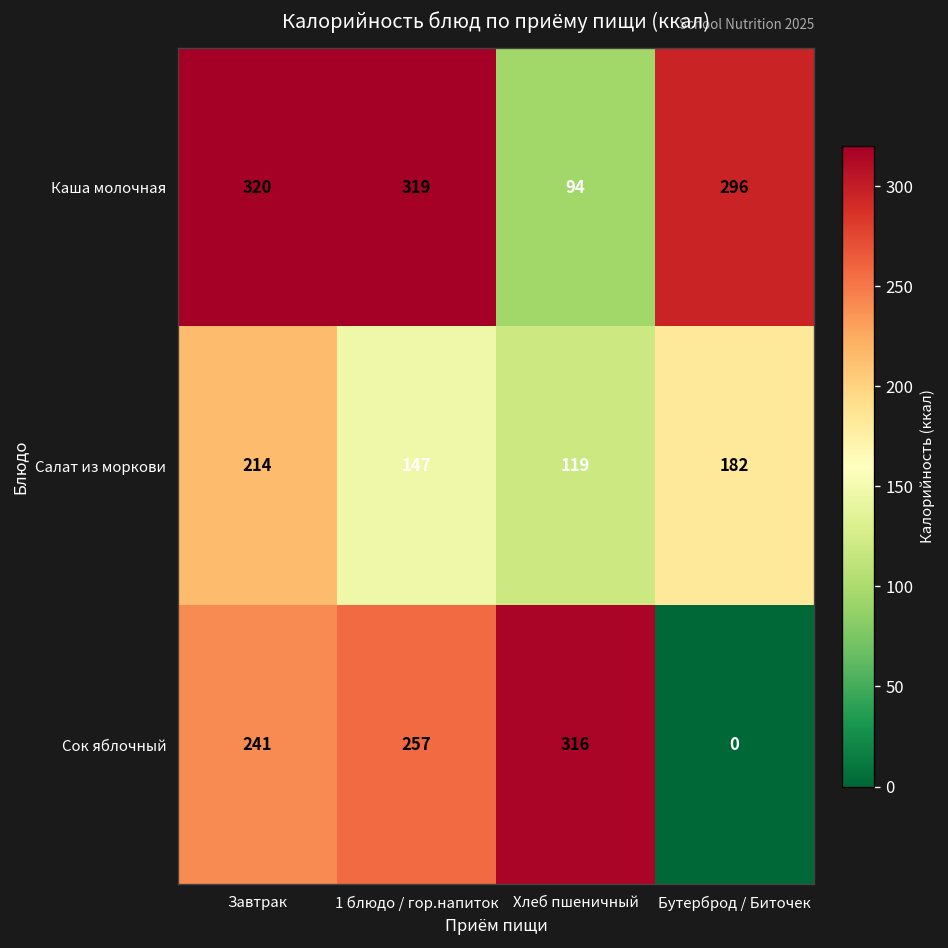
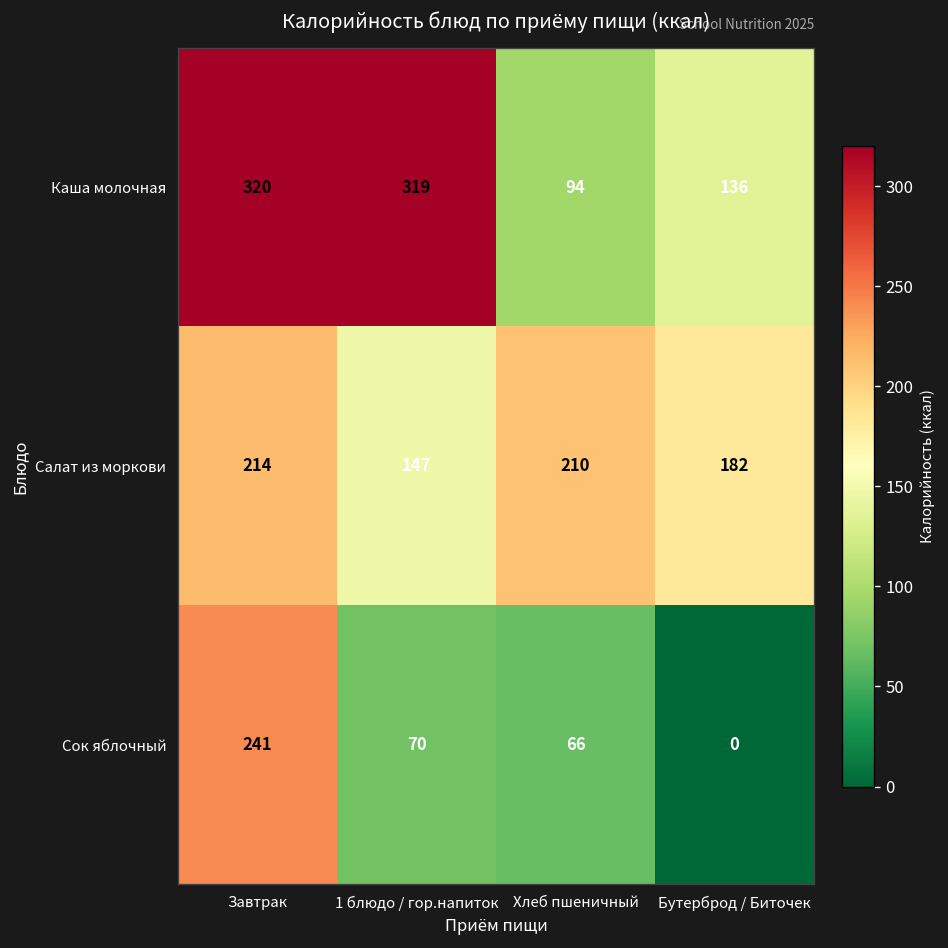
Каша молочная, Бутерброд / Биточек: 296 -> 136
Салат из моркови, Хлеб пшеничный: 119 -> 210
Сок яблочный, 1 блюдо / гор.напиток: 257 -> 70
Сок яблочный, Хлеб пшеничный: 316 -> 66
